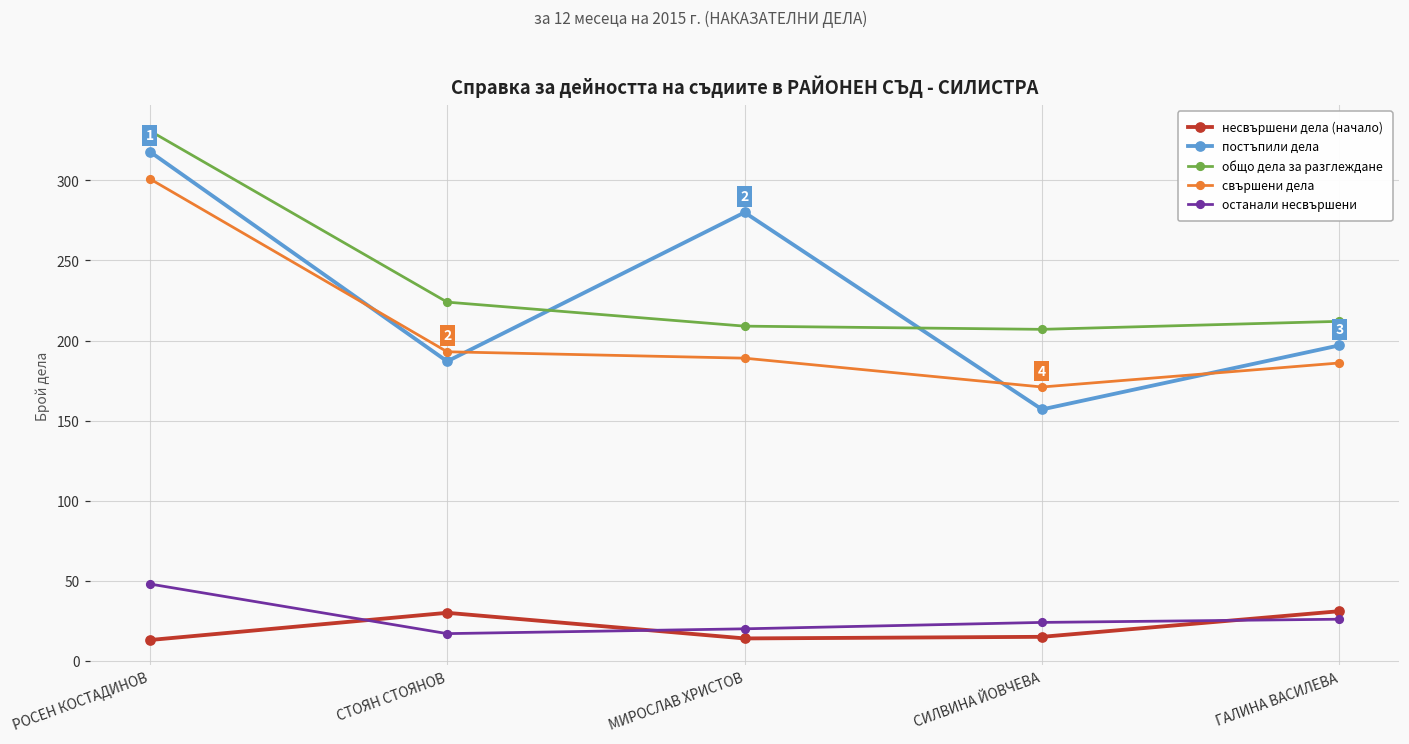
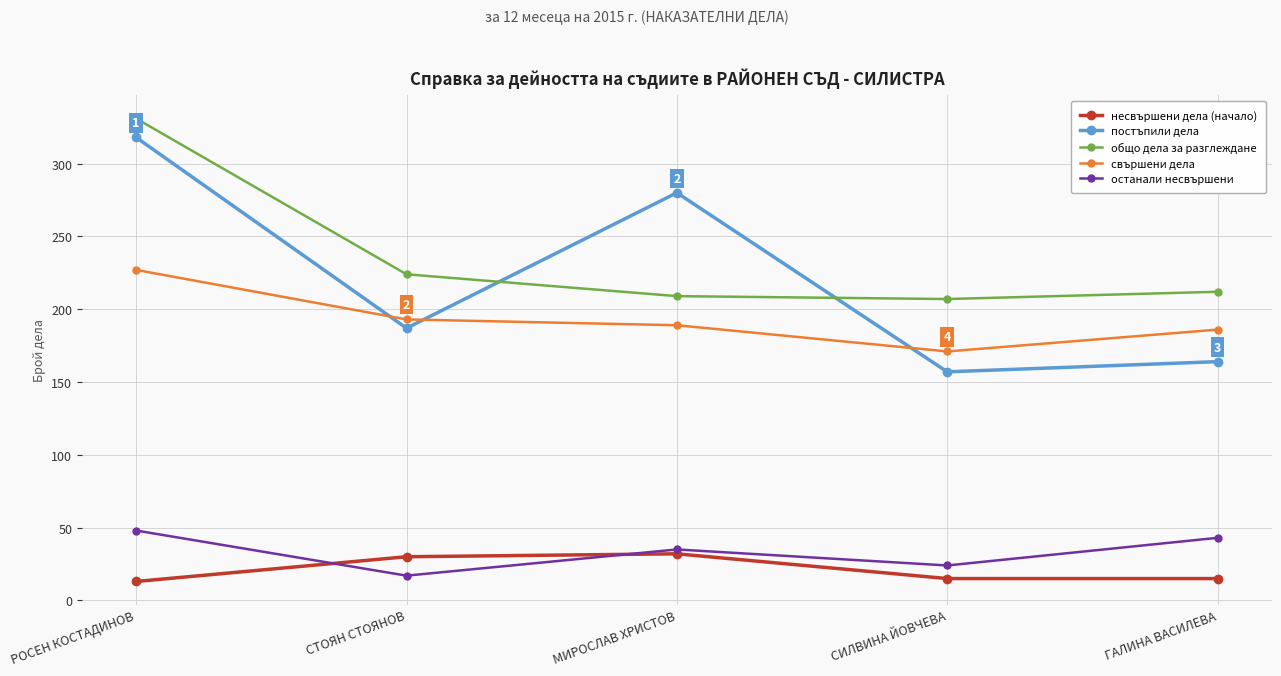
свършени дела, РОСЕН КОСТАДИНОВ: 301 -> 227
несвършени дела (начало), МИРОСЛАВ ХРИСТОВ: 14 -> 32
останали несвършени, МИРОСЛАВ ХРИСТОВ: 20 -> 35
несвършени дела (начало), ГАЛИНА ВАСИЛЕВА: 31 -> 15
постъпили дела, ГАЛИНА ВАСИЛЕВА: 197 -> 164
останали несвършени, ГАЛИНА ВАСИЛЕВА: 26 -> 43
